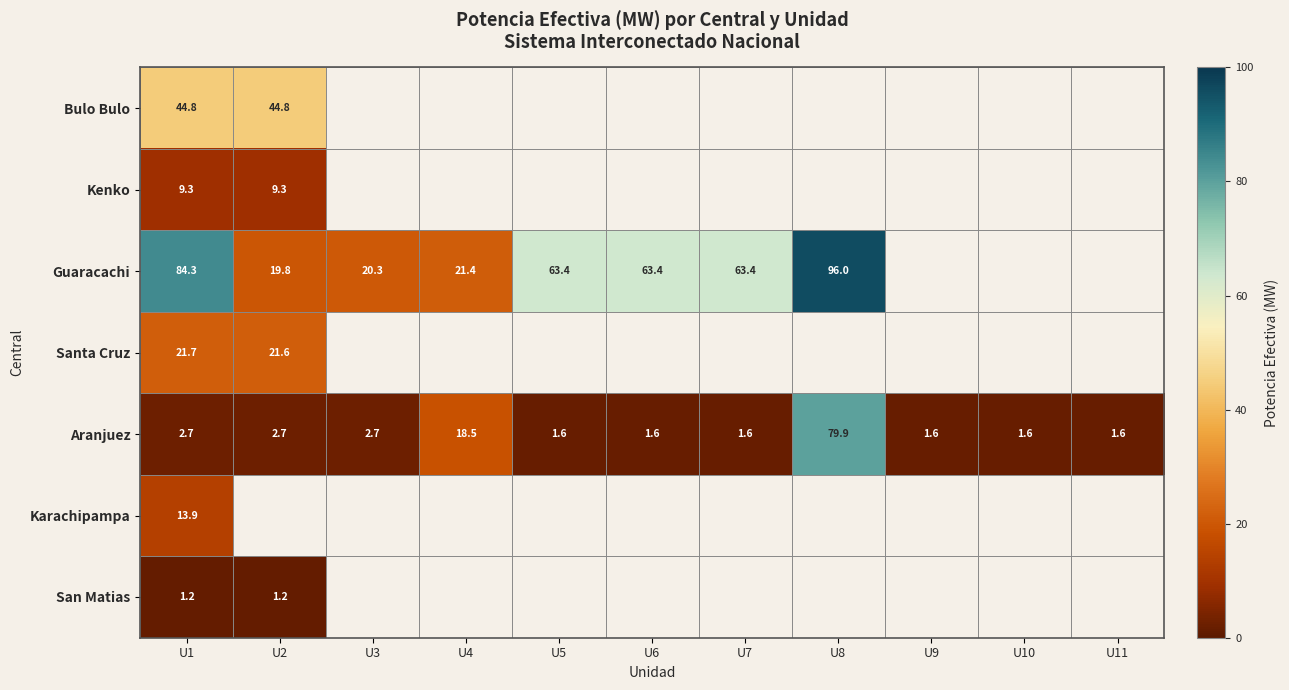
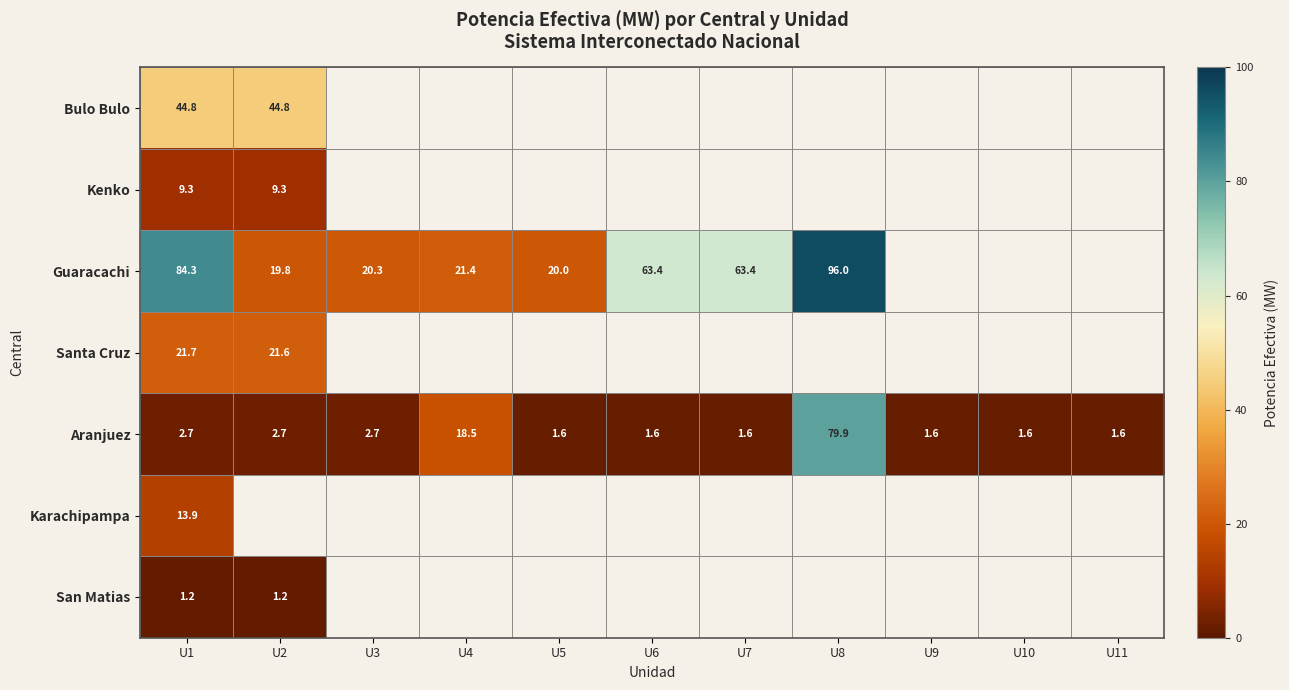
Guaracachi, U5: 63.4 -> 20.0
